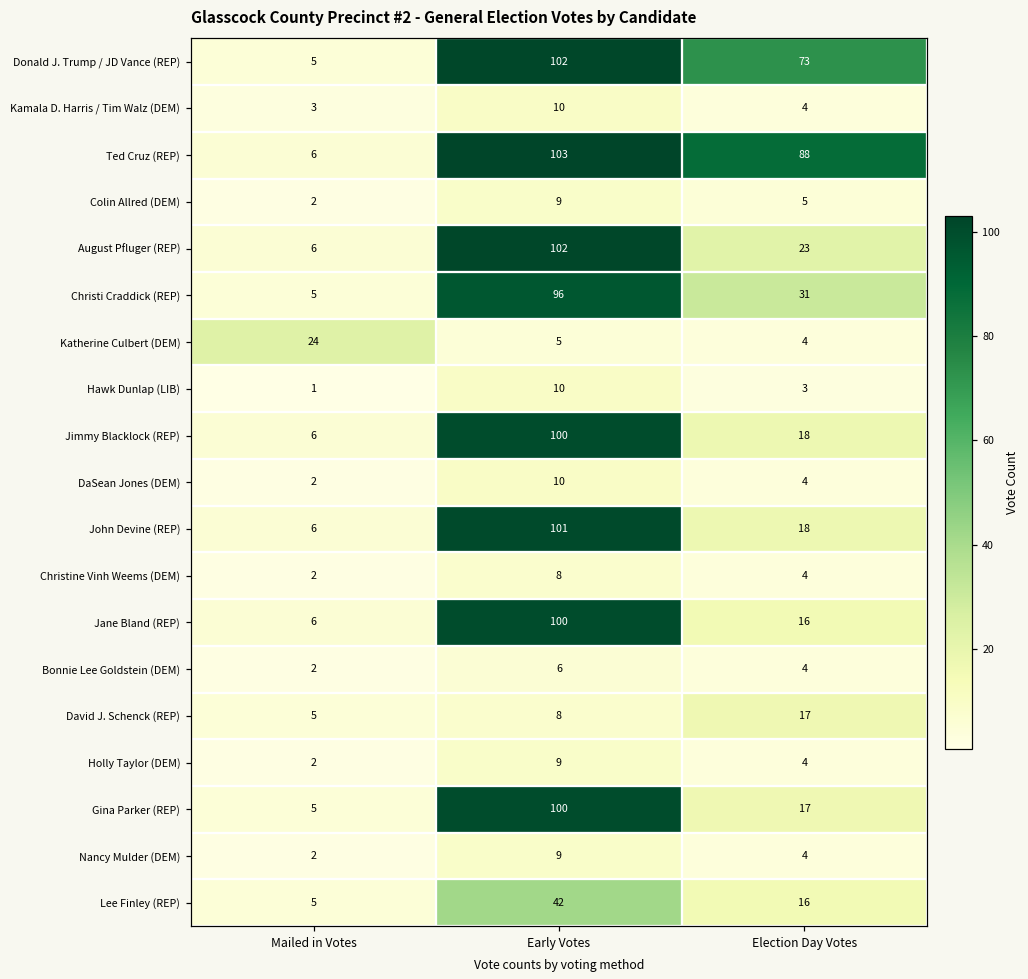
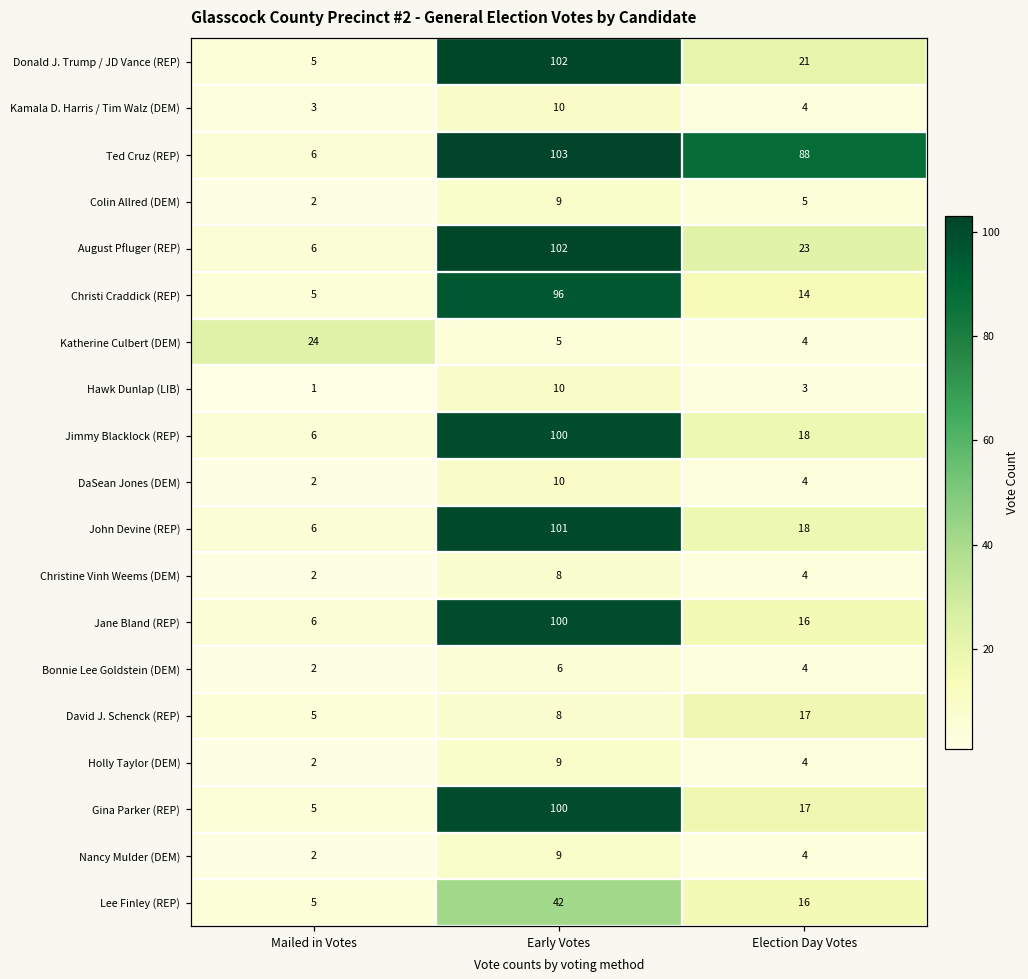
Donald J. Trump / JD Vance (REP), Election Day Votes: 73 -> 21
Christi Craddick (REP), Election Day Votes: 31 -> 14
